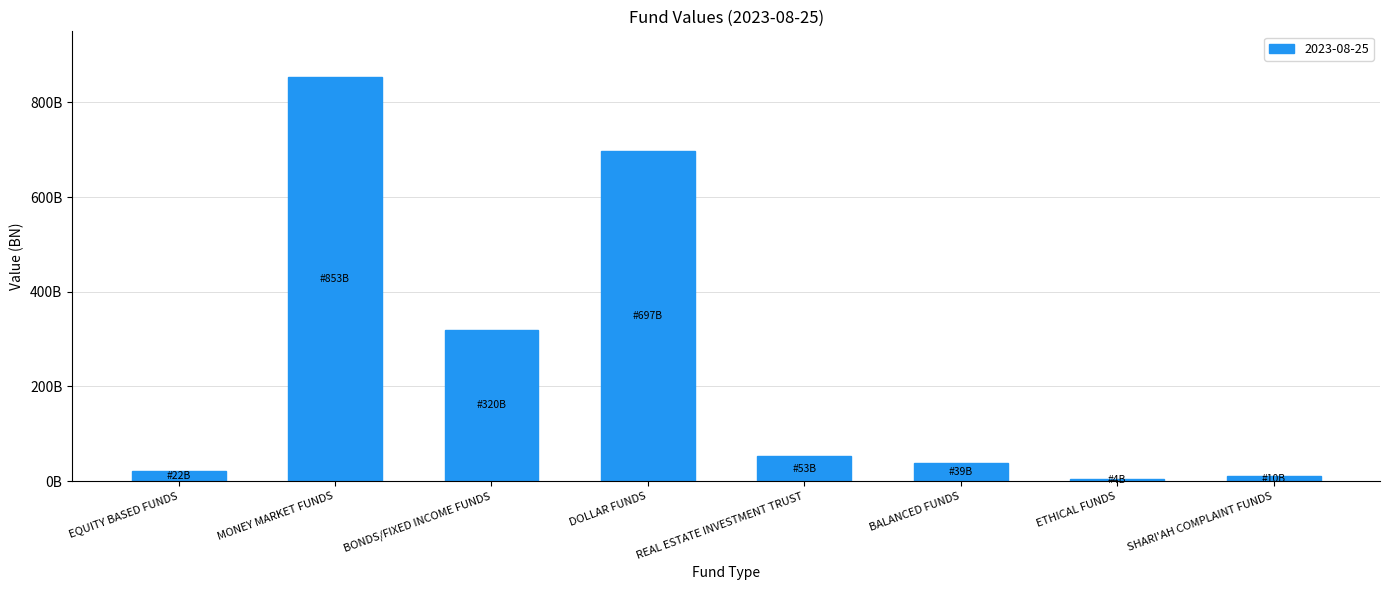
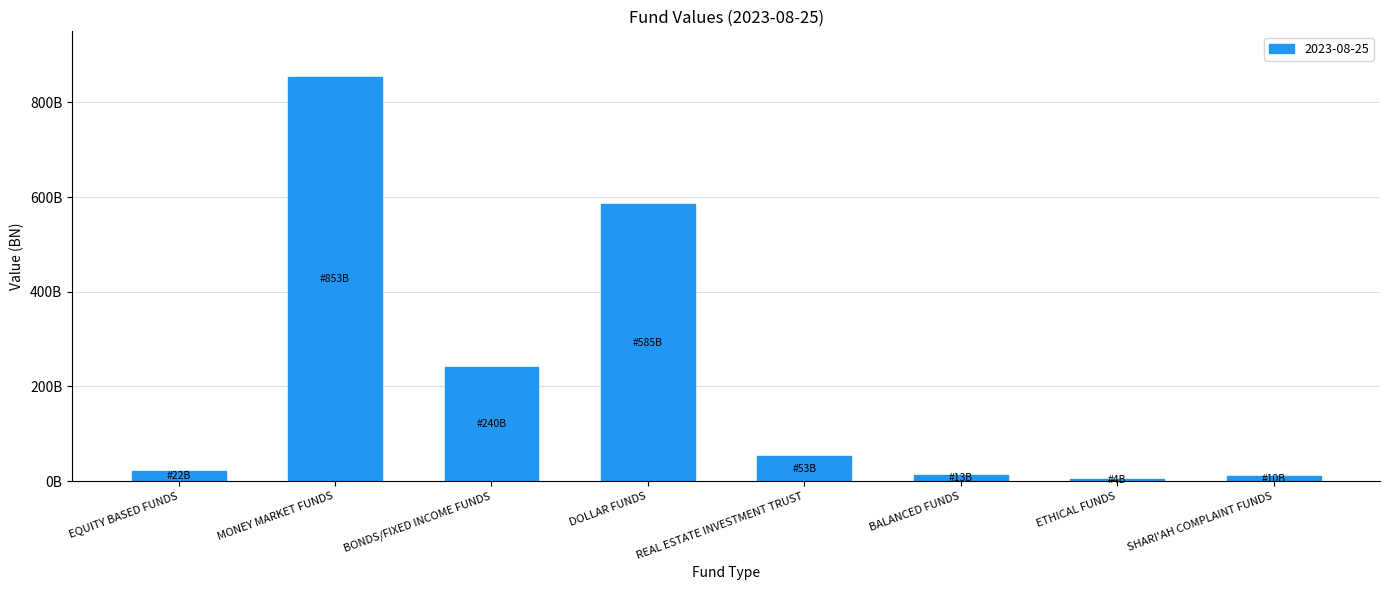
BONDS/FIXED INCOME FUNDS: 320B -> 240B
DOLLAR FUNDS: 697B -> 585B
BALANCED FUNDS: 39B -> 13B
